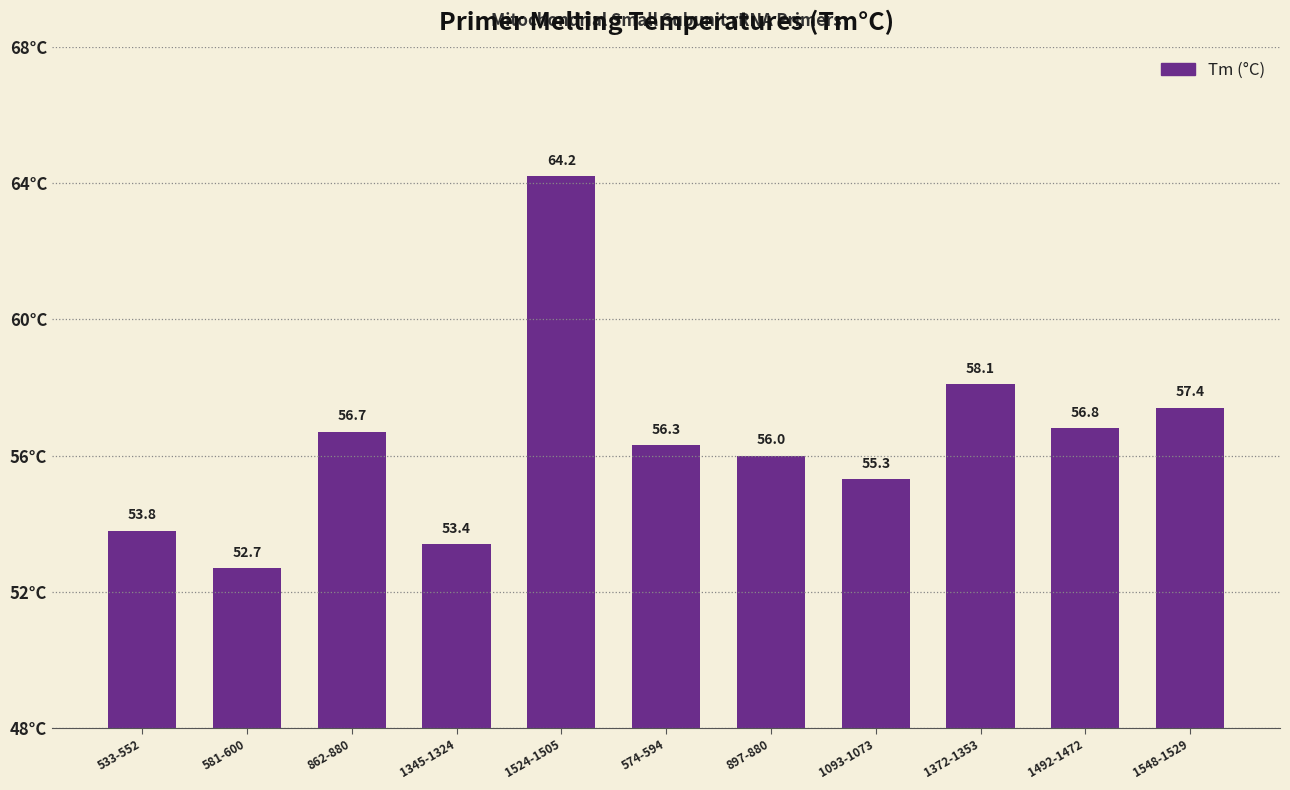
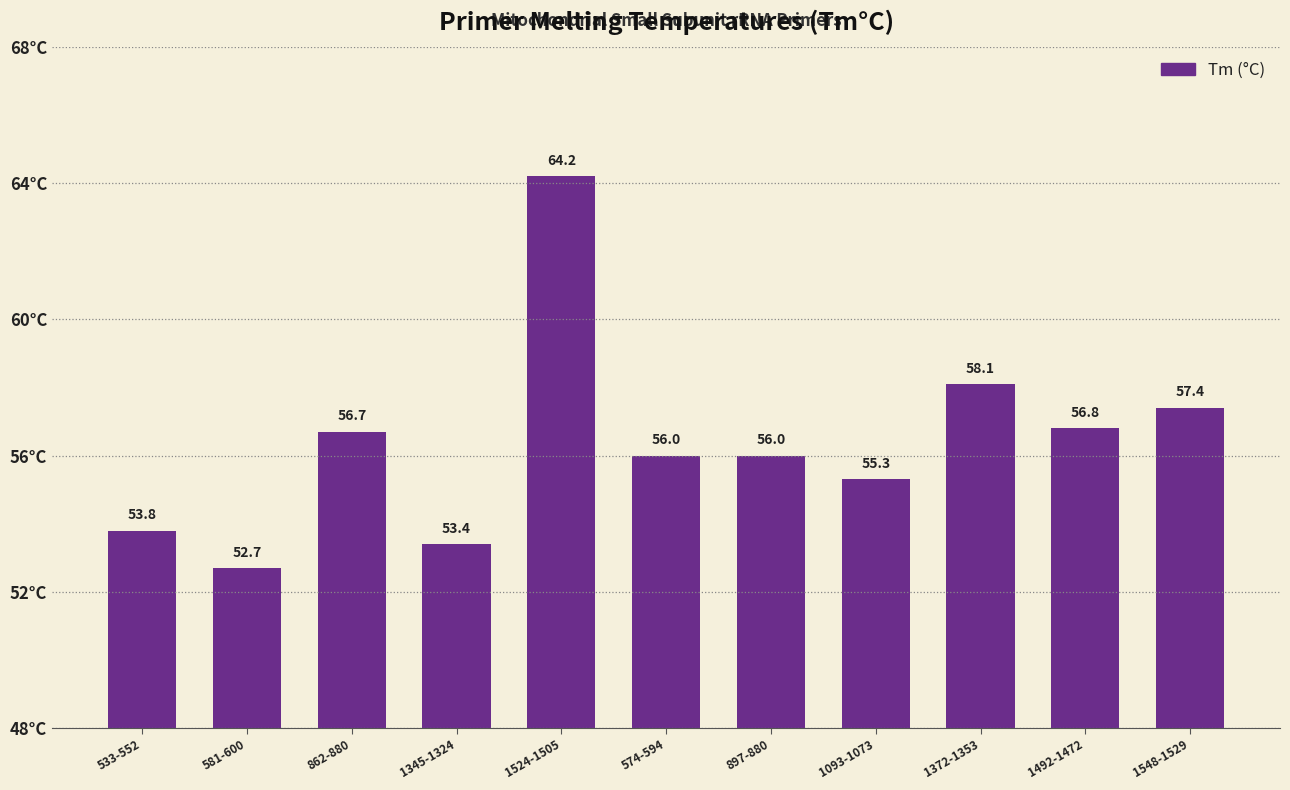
574-594: 56.3 -> 56.0
